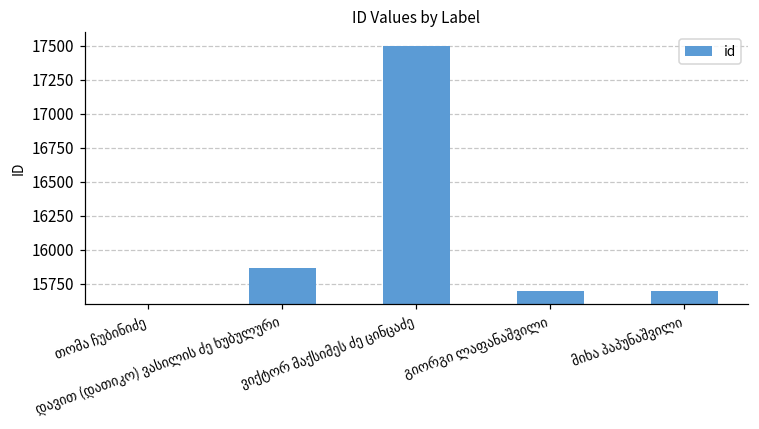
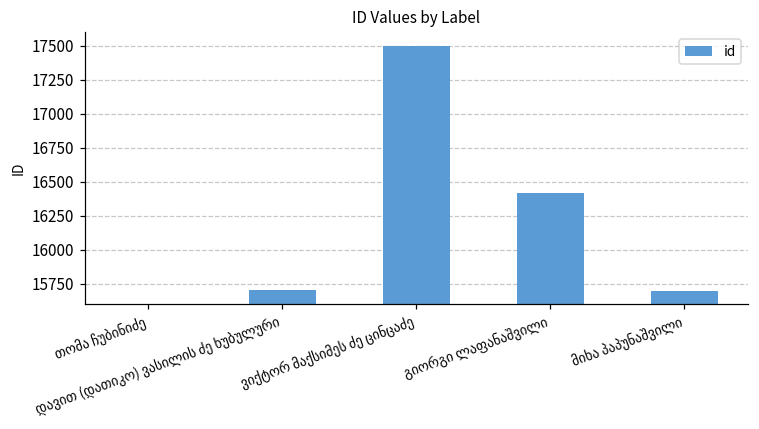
დავით (დათიკო) ვასილის ძე ხუბულური: 15870 -> 15700
გიორგი ლაფანაშვილი: 15700 -> 16420
